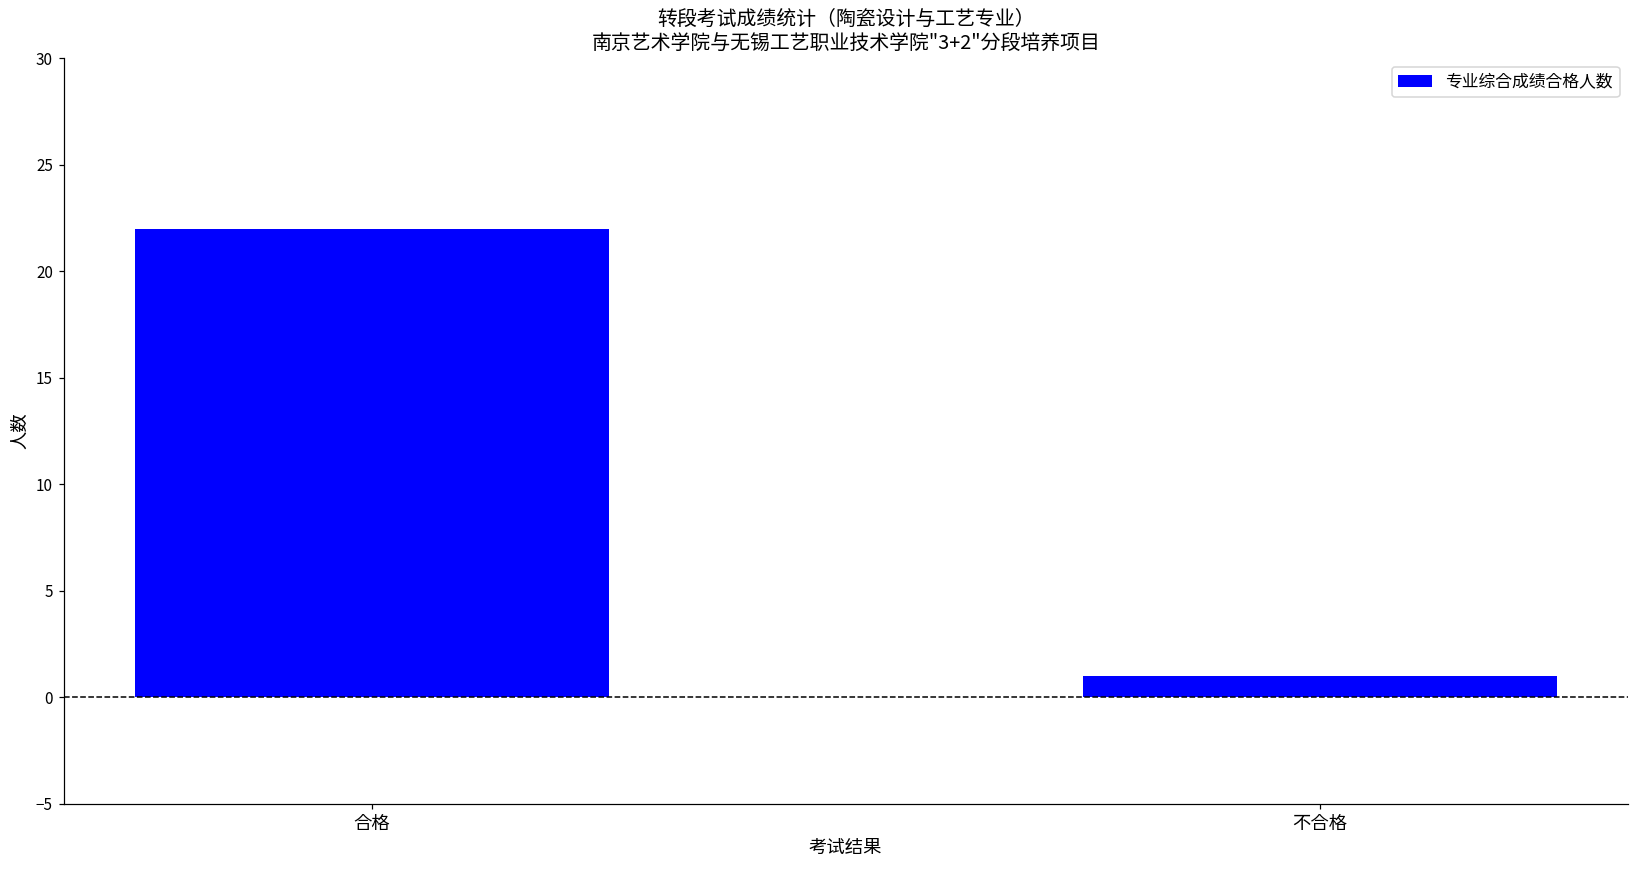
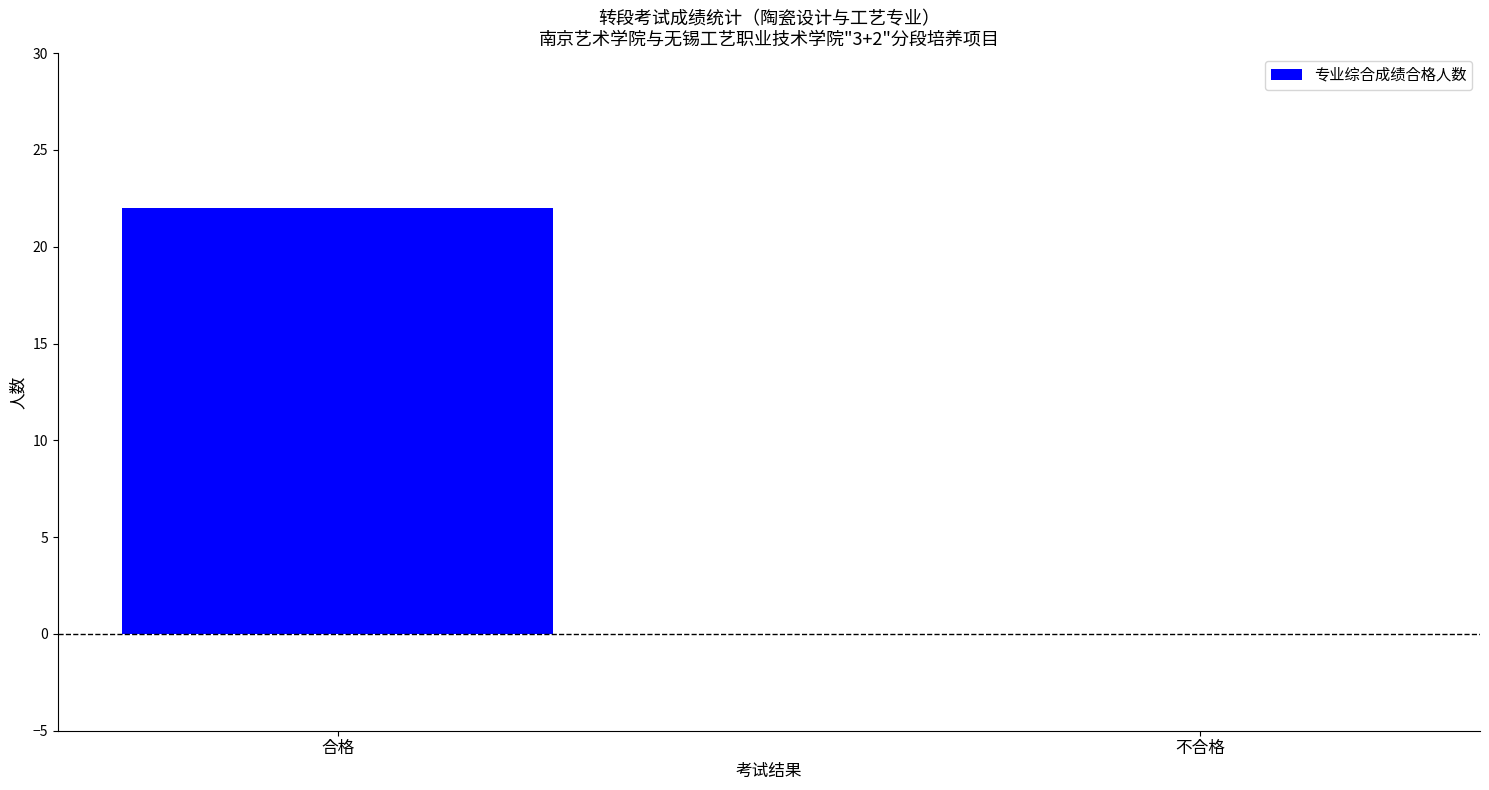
不合格: 1 -> 0
